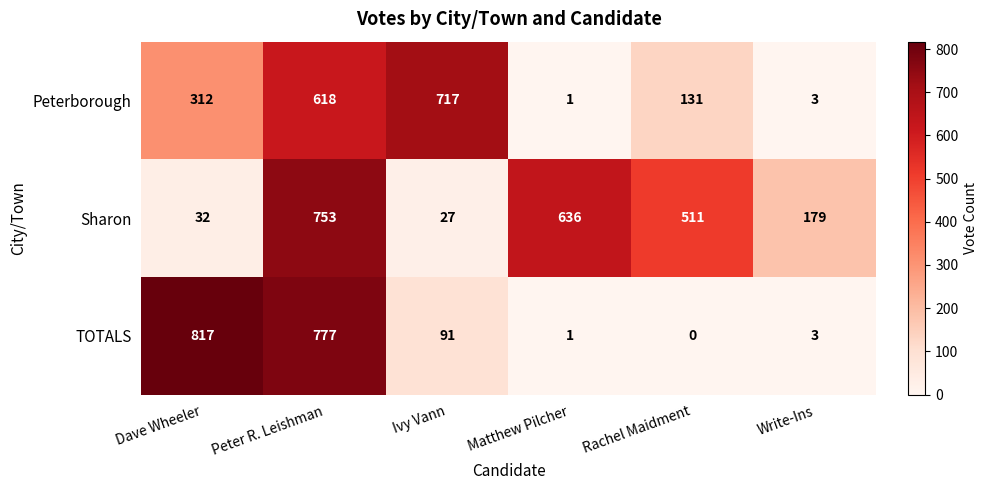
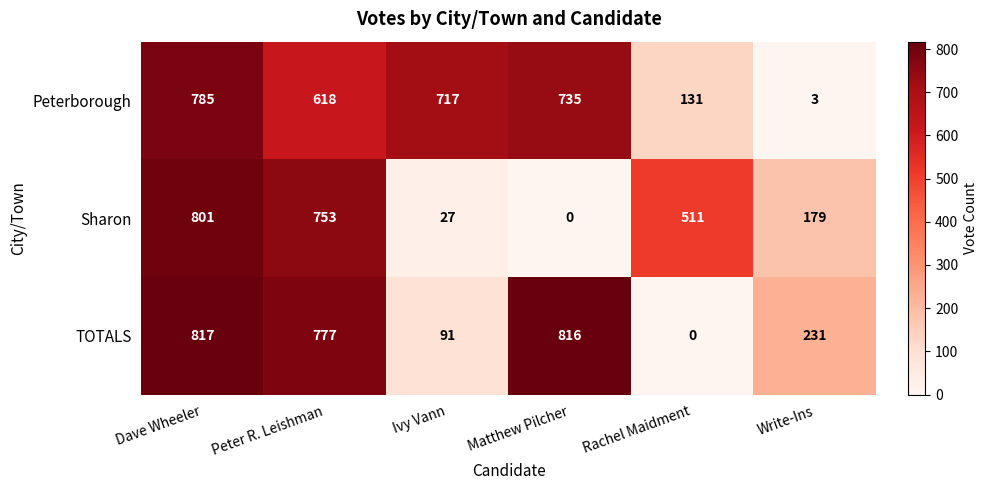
Peterborough, Dave Wheeler: 312 -> 785
Peterborough, Matthew Pilcher: 1 -> 735
Sharon, Dave Wheeler: 32 -> 801
Sharon, Matthew Pilcher: 636 -> 0
TOTALS, Matthew Pilcher: 1 -> 816
TOTALS, Write-Ins: 3 -> 231
